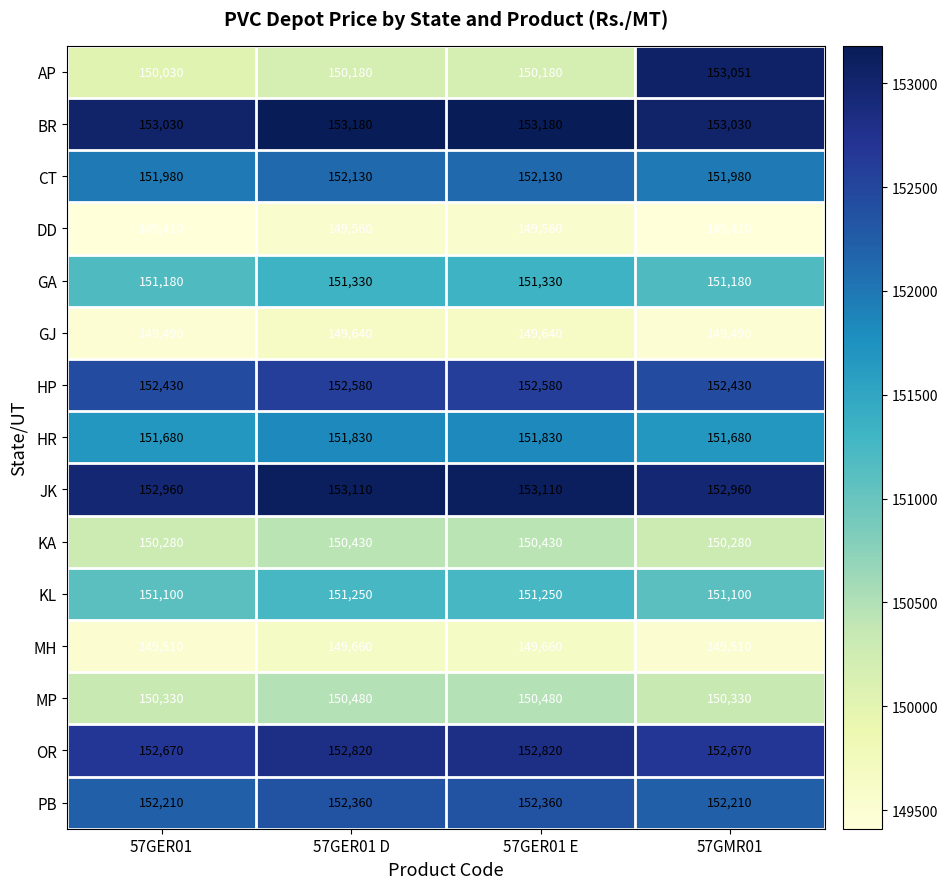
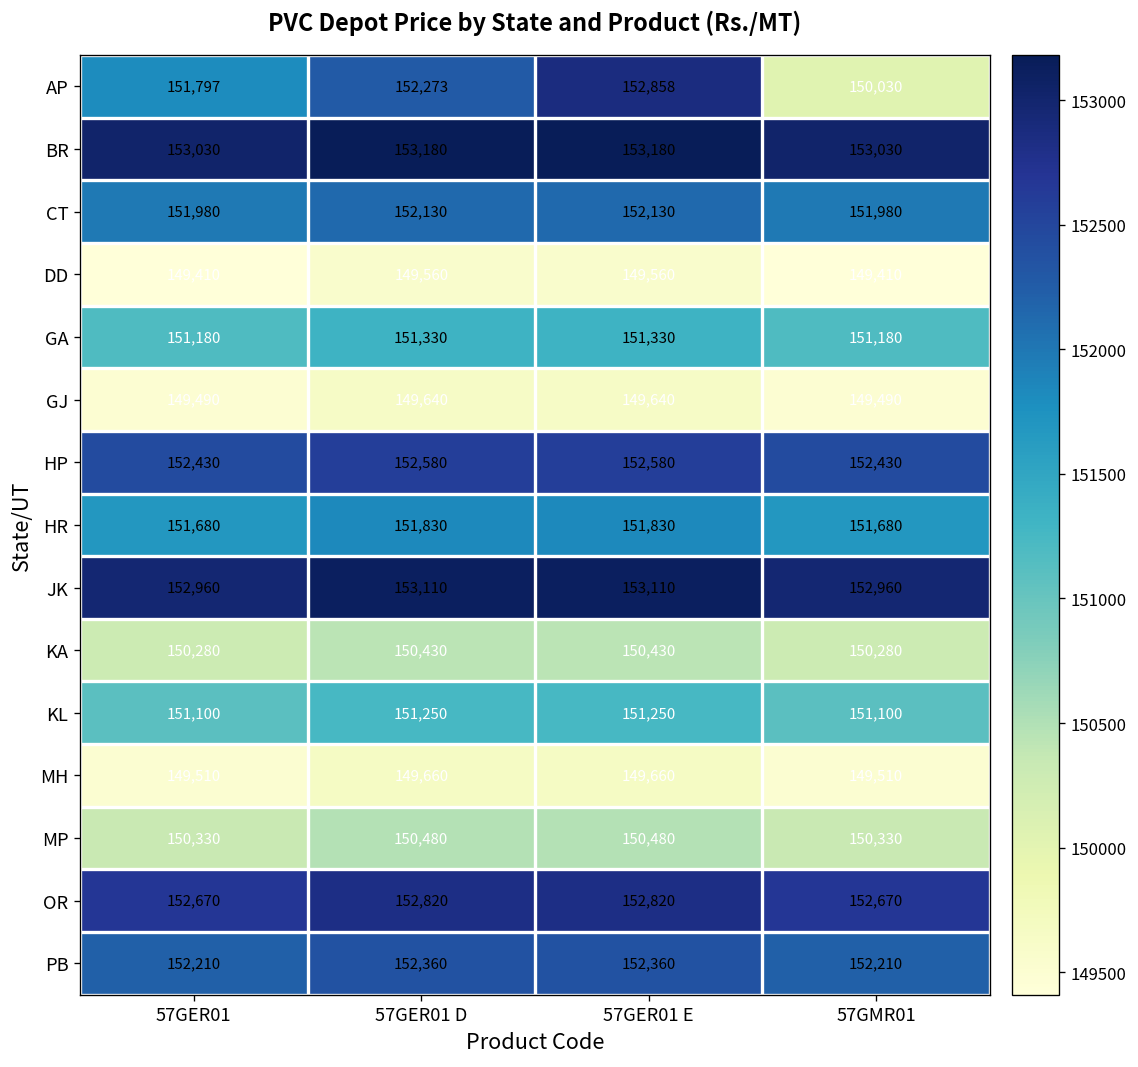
AP, 57GER01: 150,030 -> 151,797
AP, 57GER01 D: 150,180 -> 152,273
AP, 57GER01 E: 150,180 -> 152,858
AP, 57GMR01: 153,051 -> 150,030
